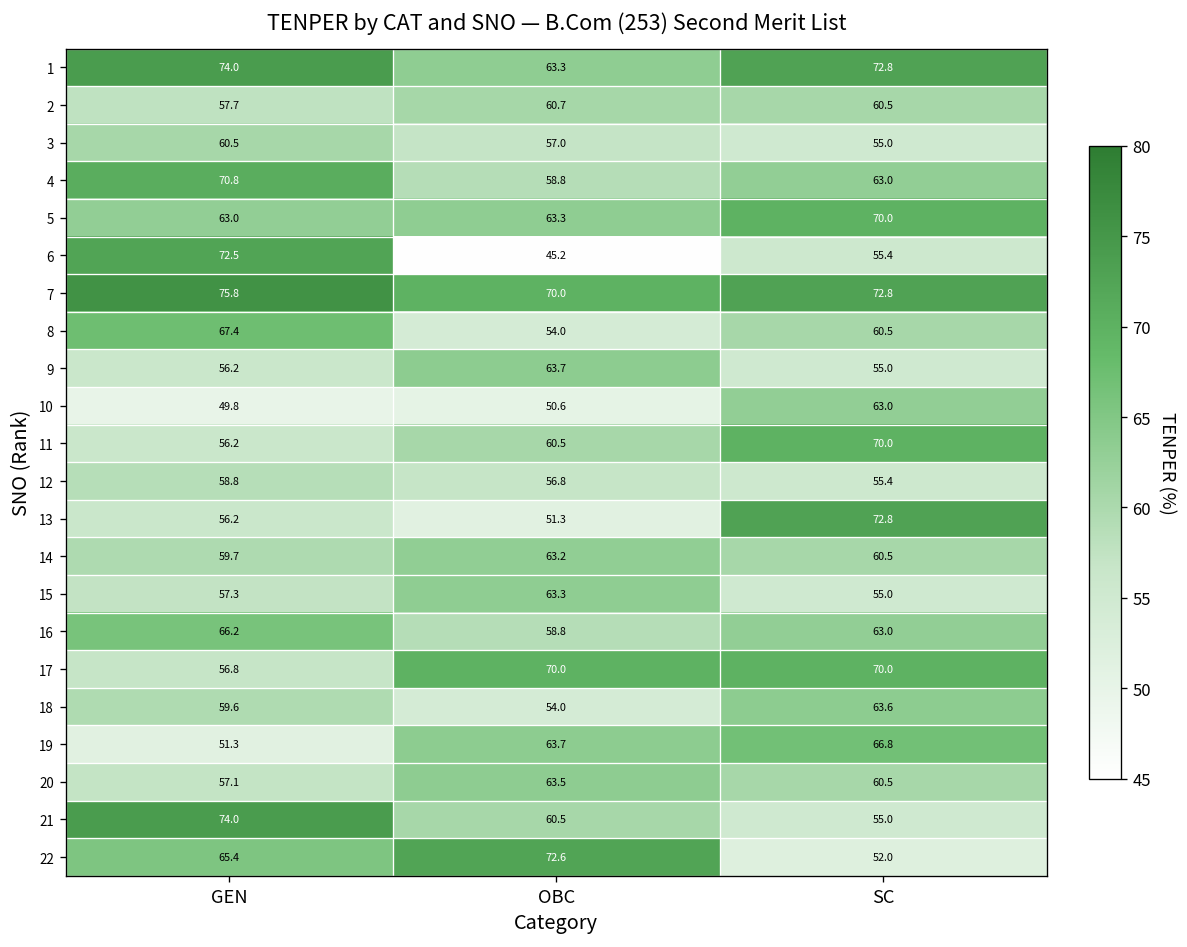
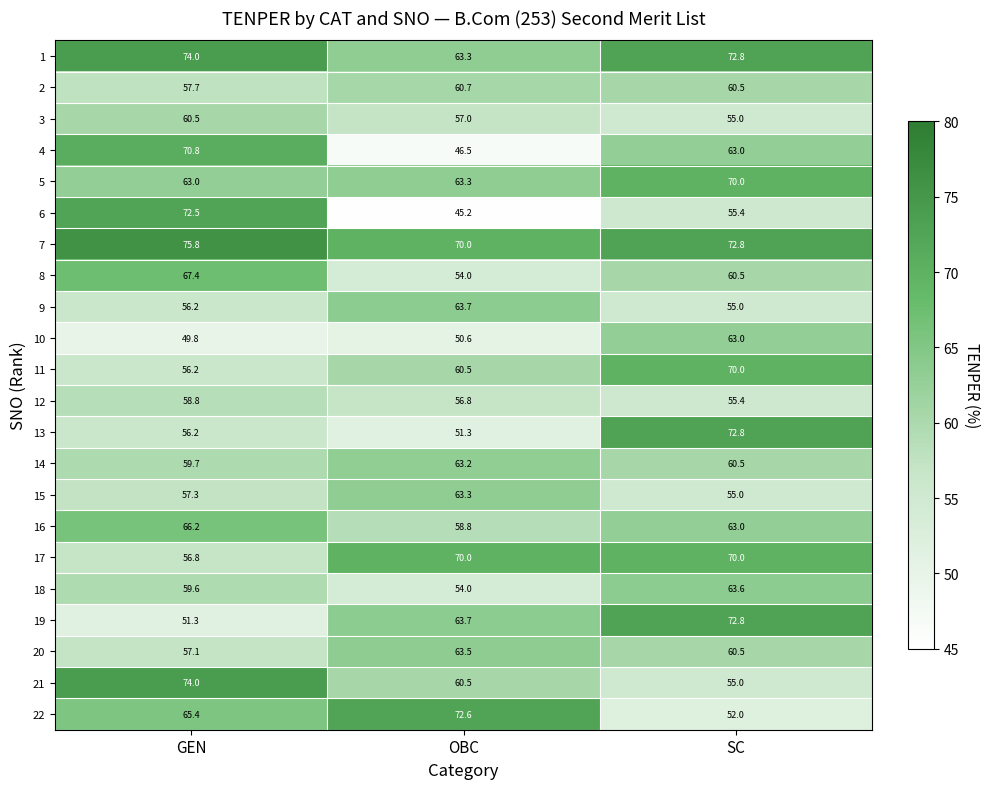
4, OBC: 58.8 -> 46.5
19, SC: 66.8 -> 72.8
